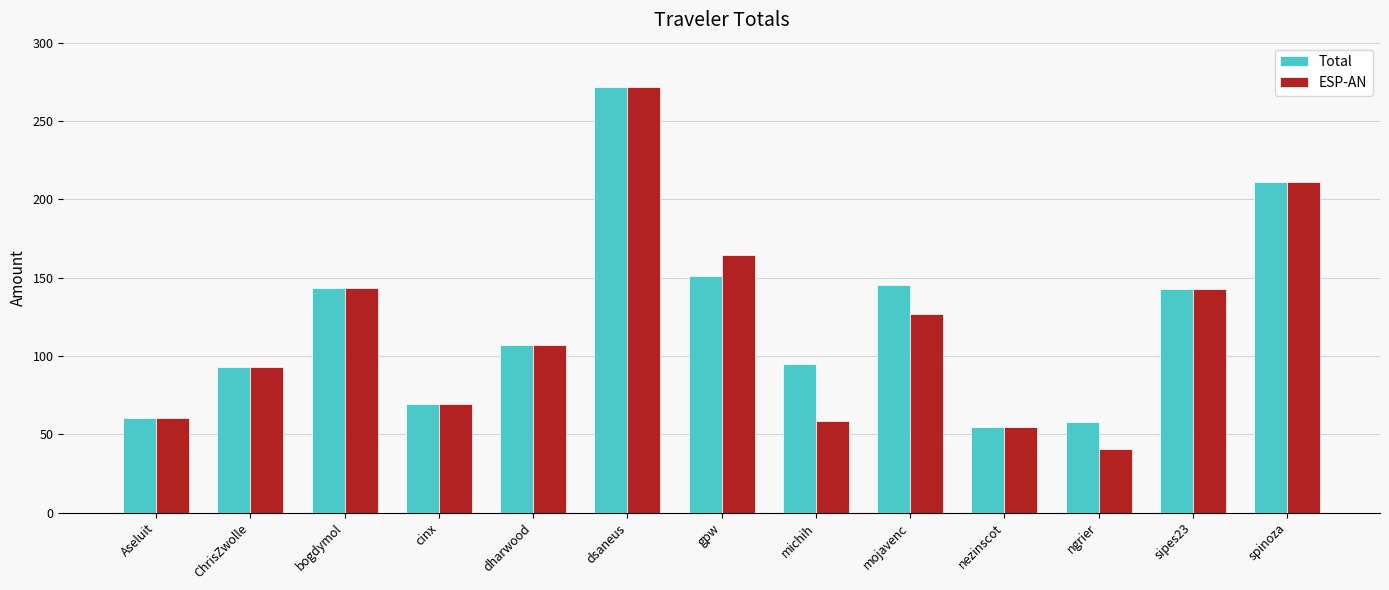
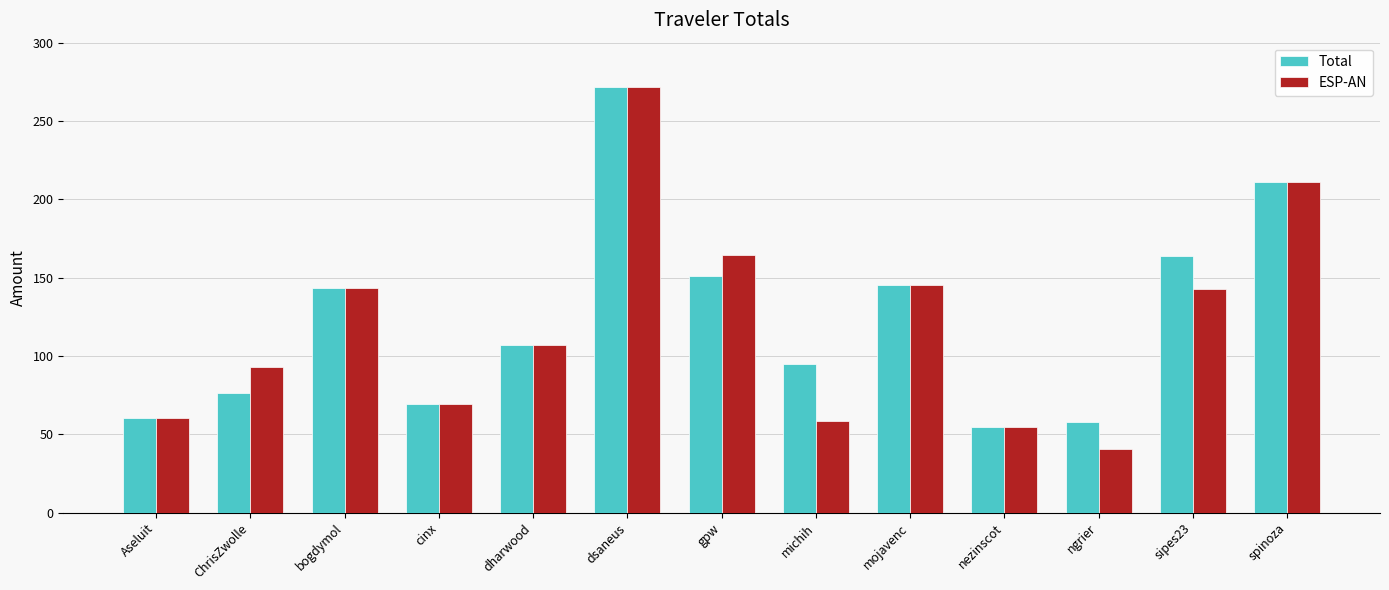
Total, ChrisZwolle: 93 -> 76
ESP-AN, mojavenc: 127 -> 145
Total, sipes23: 143 -> 164
